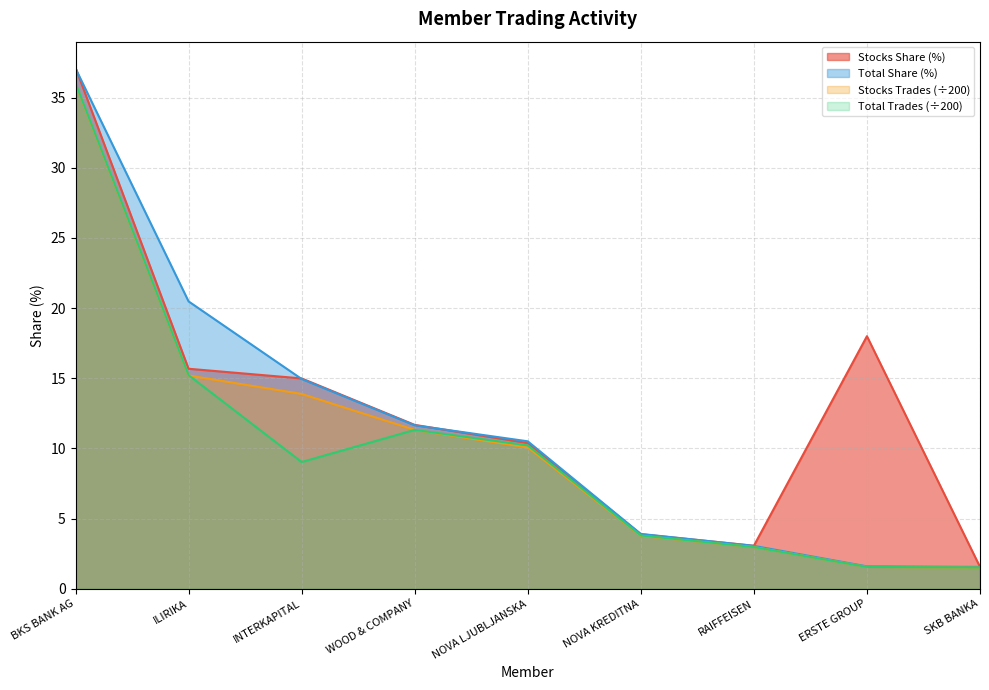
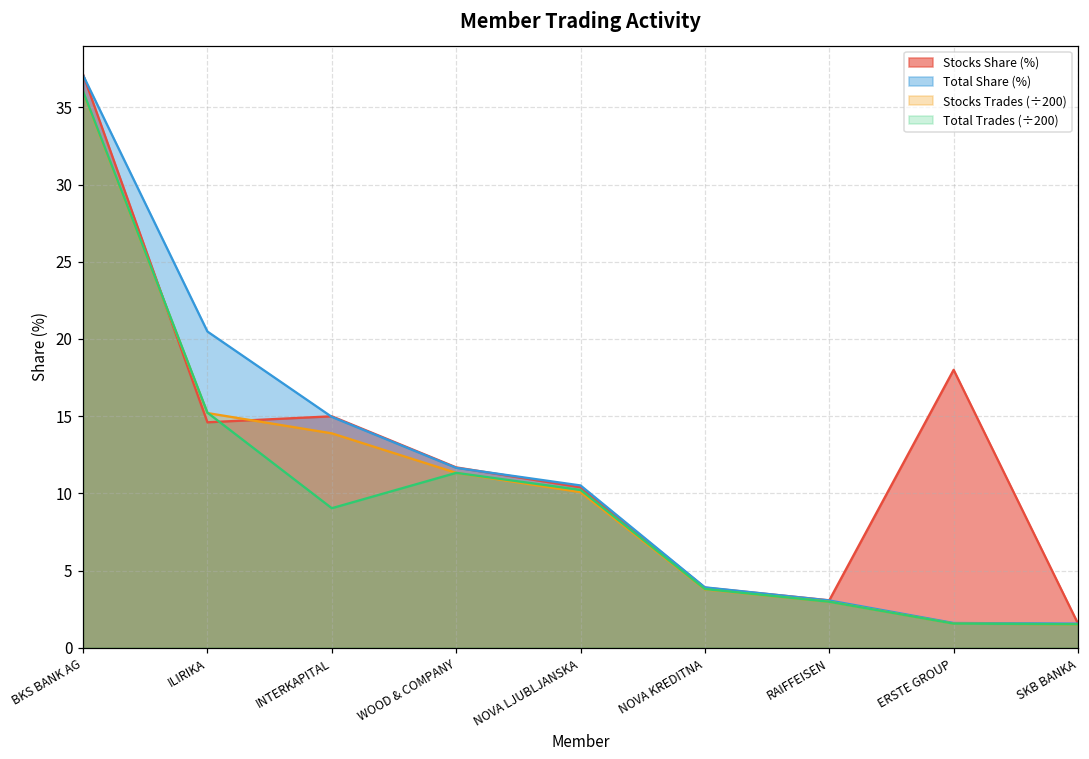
Stocks Share (%), ILIRIKA: 15.7 -> 14.6
